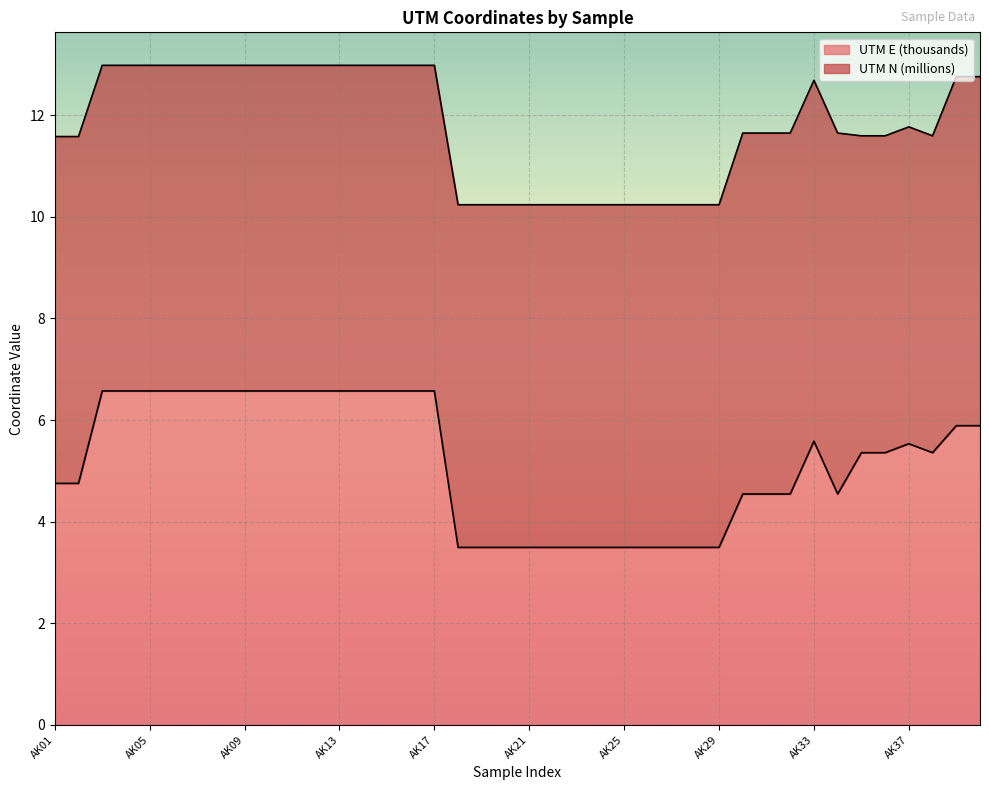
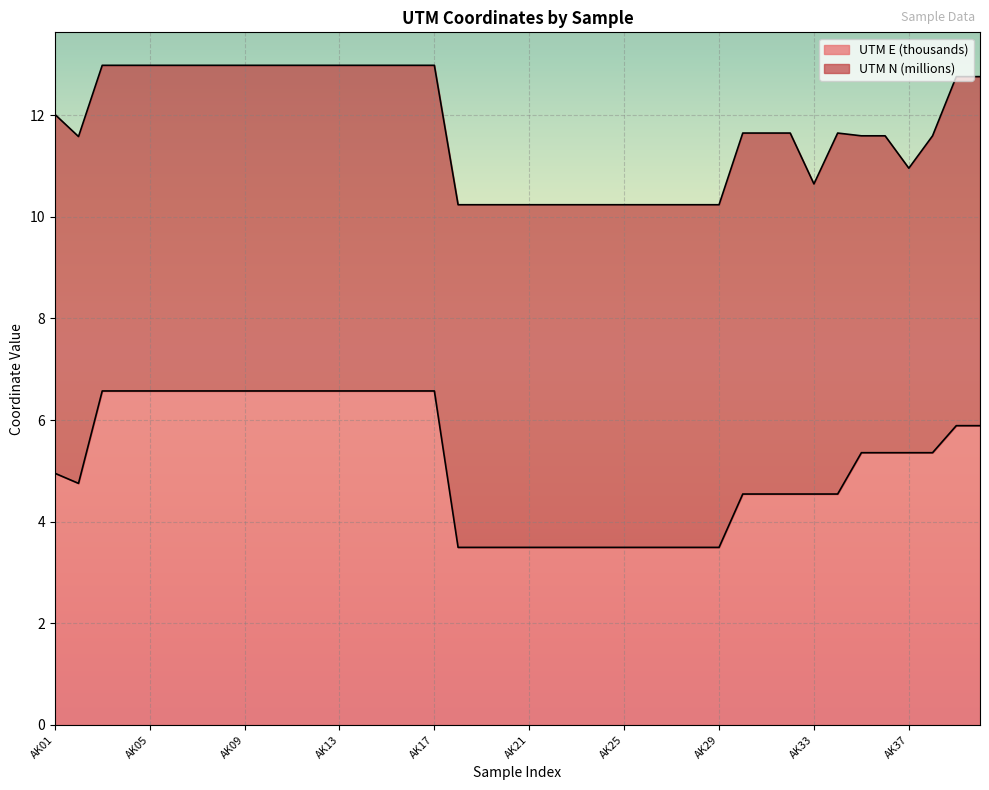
UTM E (thousands), AK01: 4.8 -> 5.0
UTM N (millions), AK01: 6.8 -> 7.1
UTM E (thousands), AK33: 5.6 -> 4.5
UTM N (millions), AK33: 7.1 -> 6.1
UTM E (thousands), AK37: 5.5 -> 5.4
UTM N (millions), AK37: 6.2 -> 5.6
